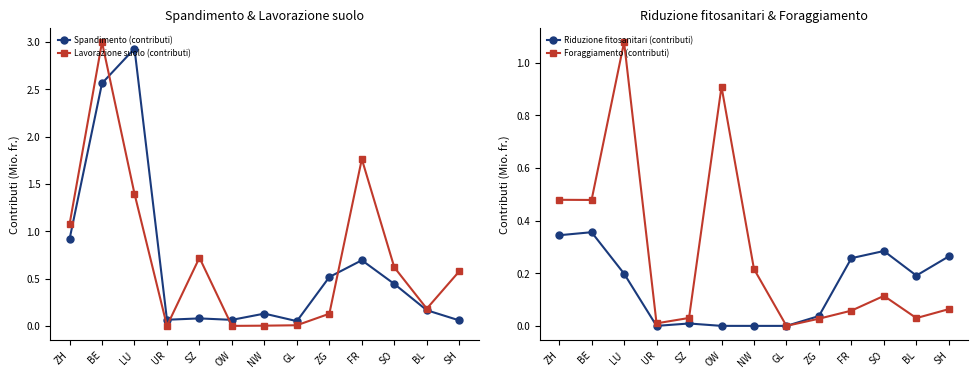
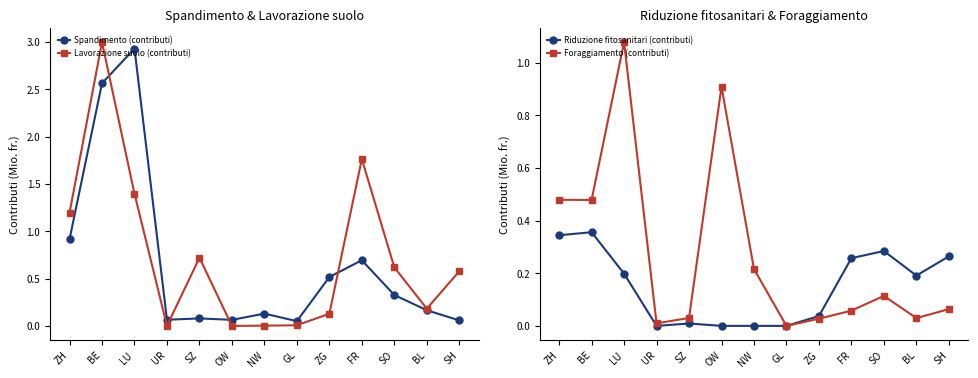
Spandimento & Lavorazione suolo, Lavorazione suolo (contributi), ZH: 1.1 -> 1.2
Spandimento & Lavorazione suolo, Spandimento (contributi), SO: 0.4 -> 0.3
